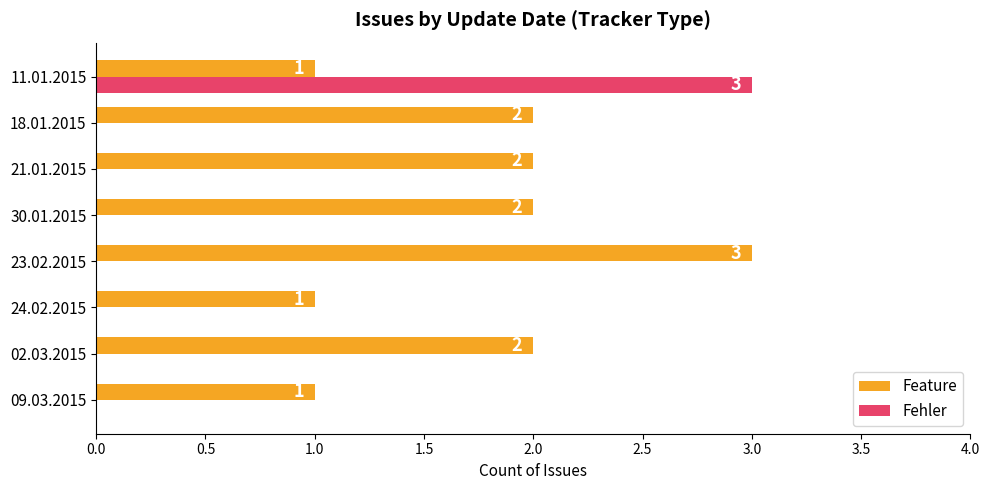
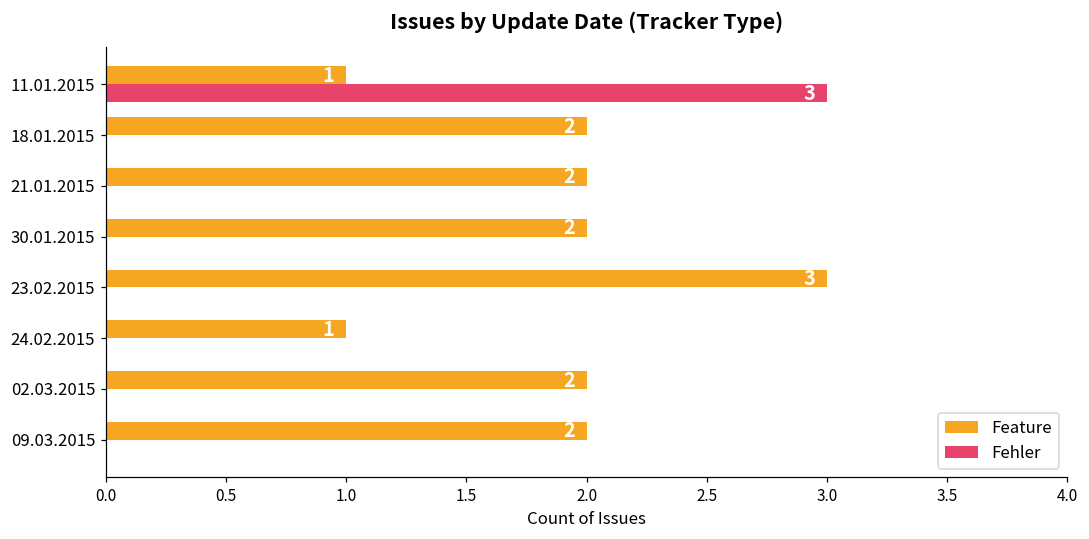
Feature, 09.03.2015: 1 -> 2
